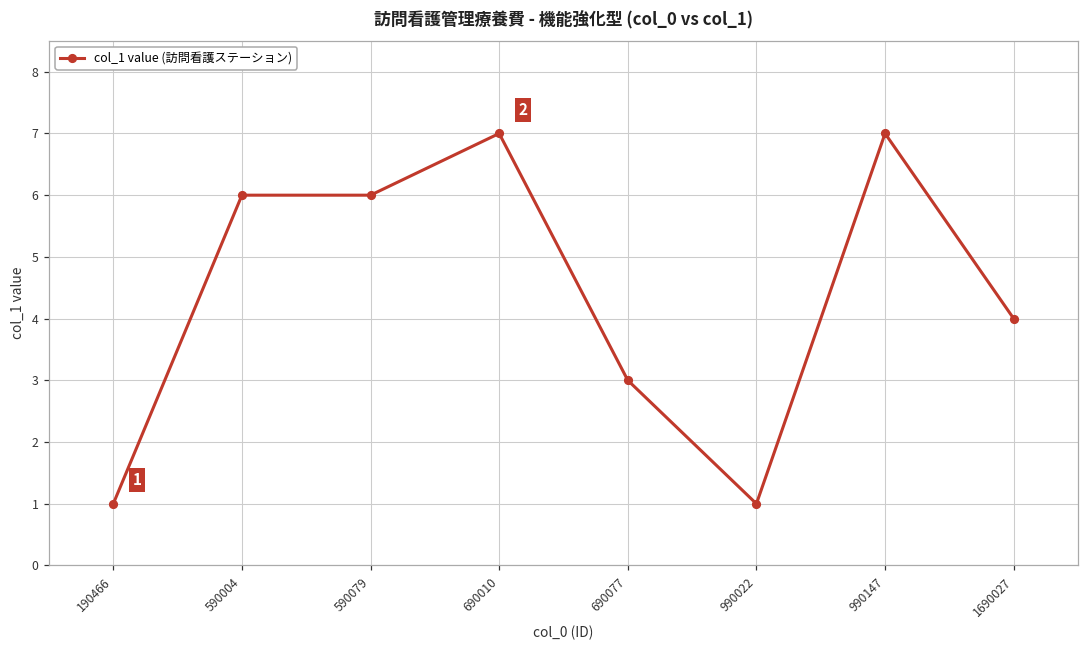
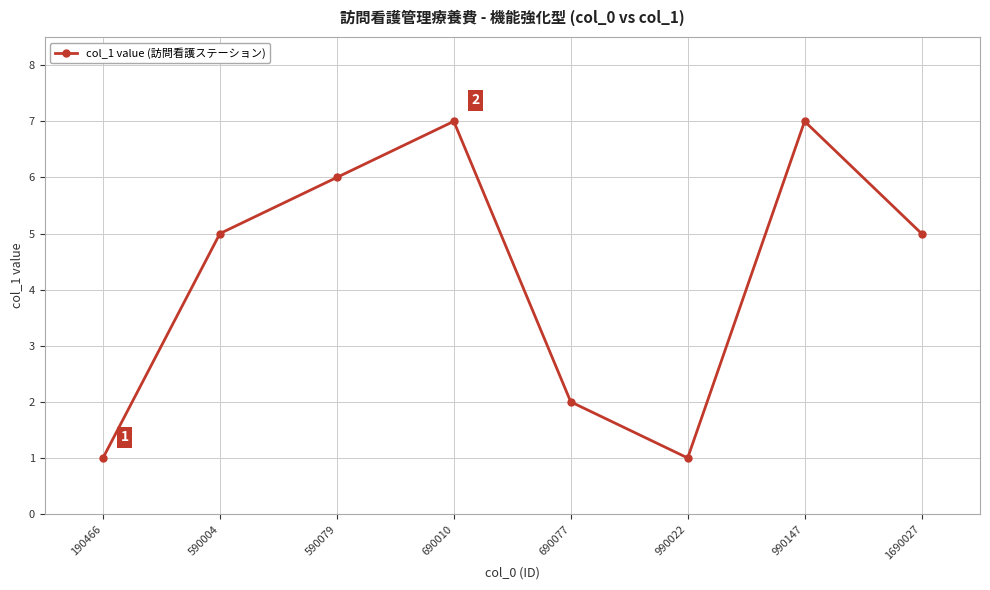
590004: 6 -> 5
690077: 3 -> 2
1690027: 4 -> 5
